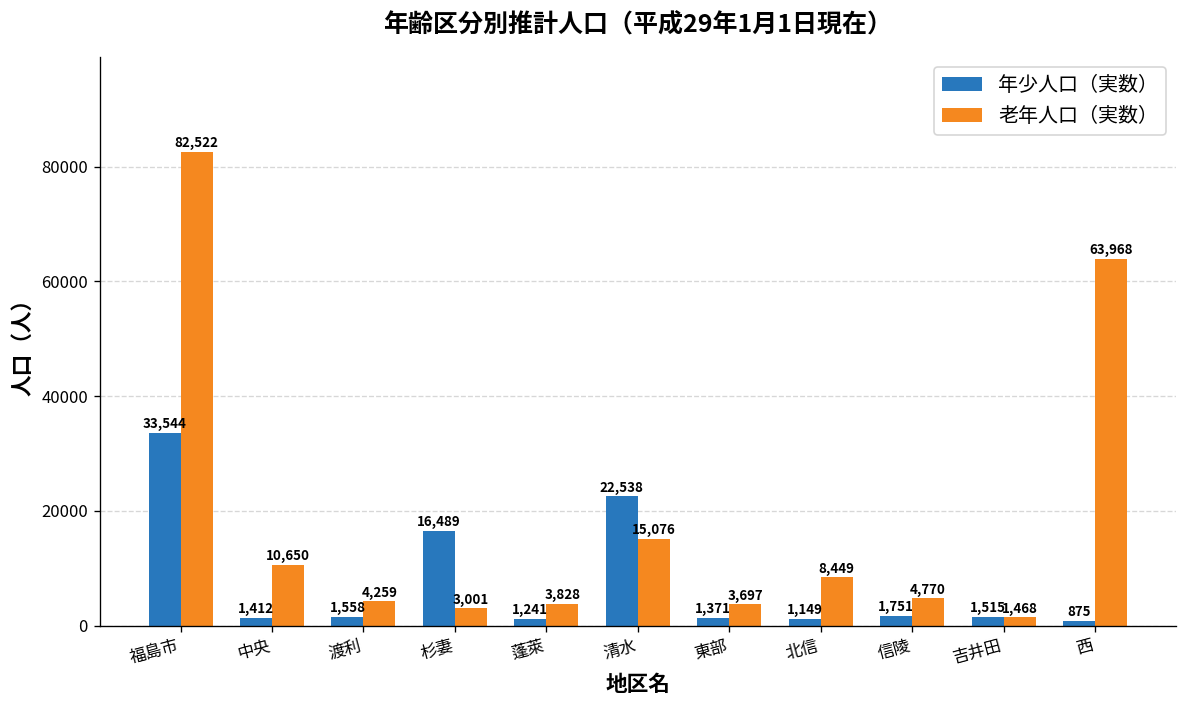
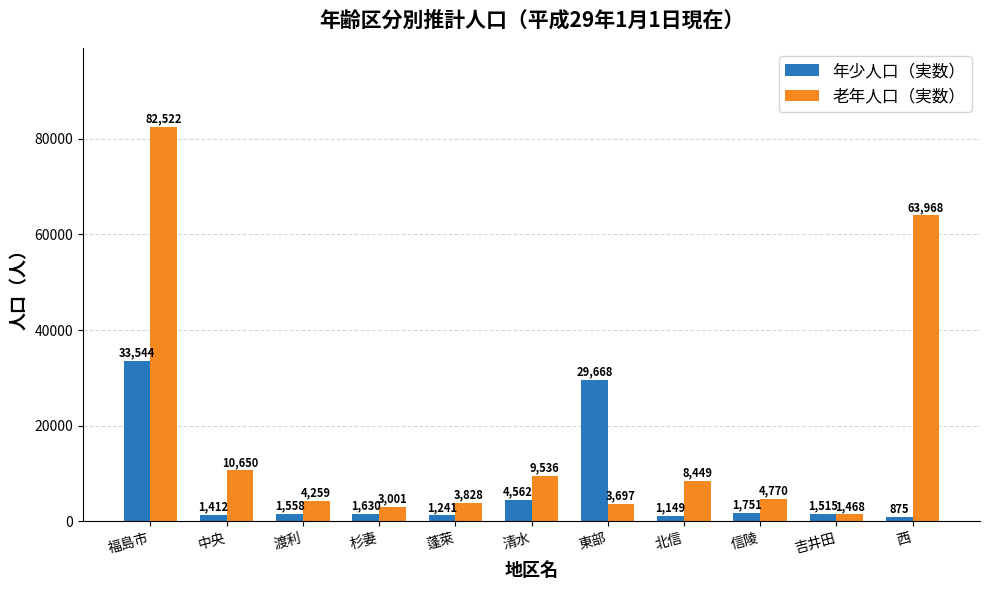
年少人口（実数）, 杉妻: 16,489 -> 1,630
年少人口（実数）, 清水: 22,538 -> 4,562
老年人口（実数）, 清水: 15,076 -> 9,536
年少人口（実数）, 東部: 1,371 -> 29,668
